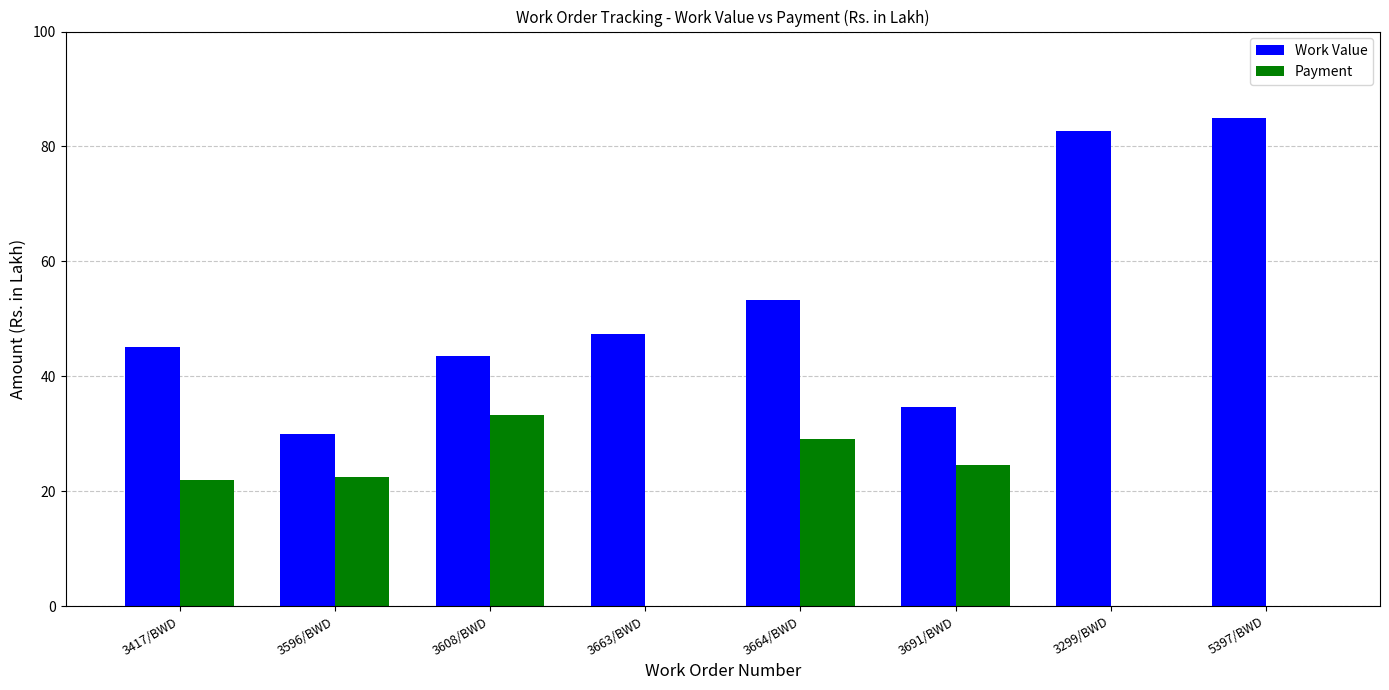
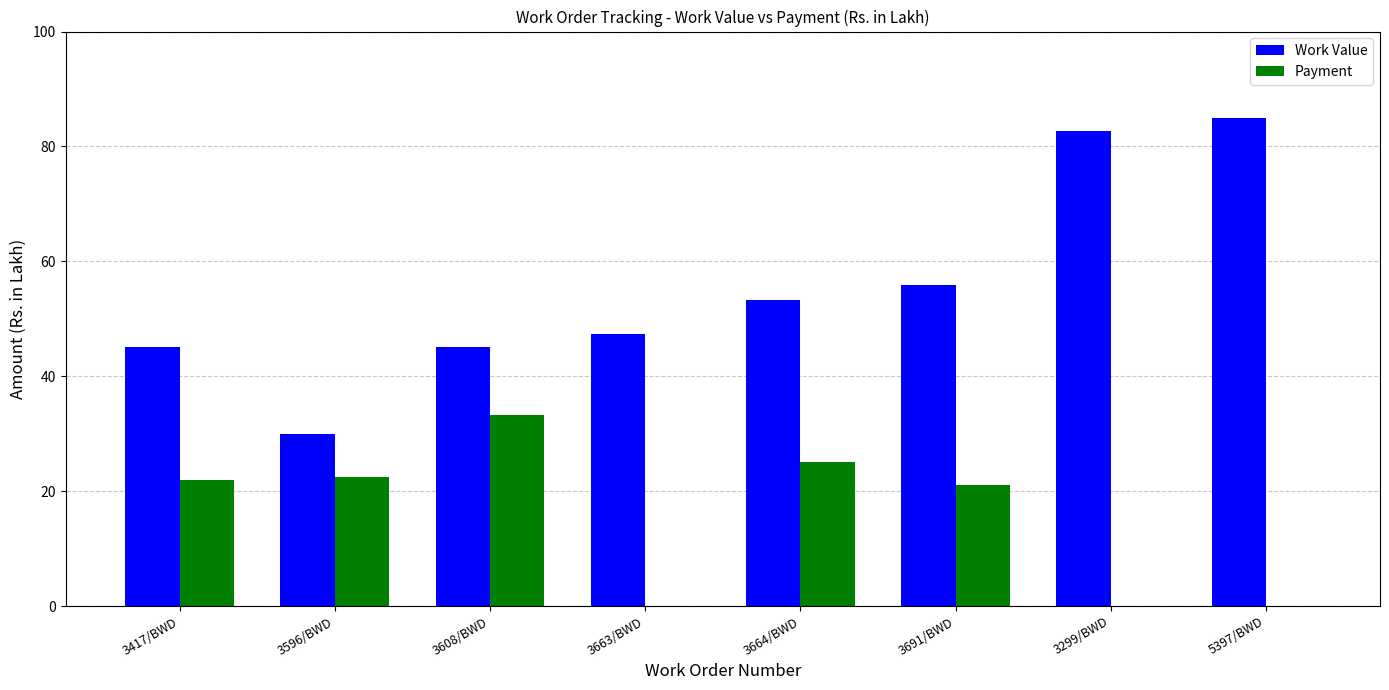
Work Value, 3608/BWD: 44 -> 45
Payment, 3664/BWD: 29 -> 25
Work Value, 3691/BWD: 35 -> 56
Payment, 3691/BWD: 25 -> 21
